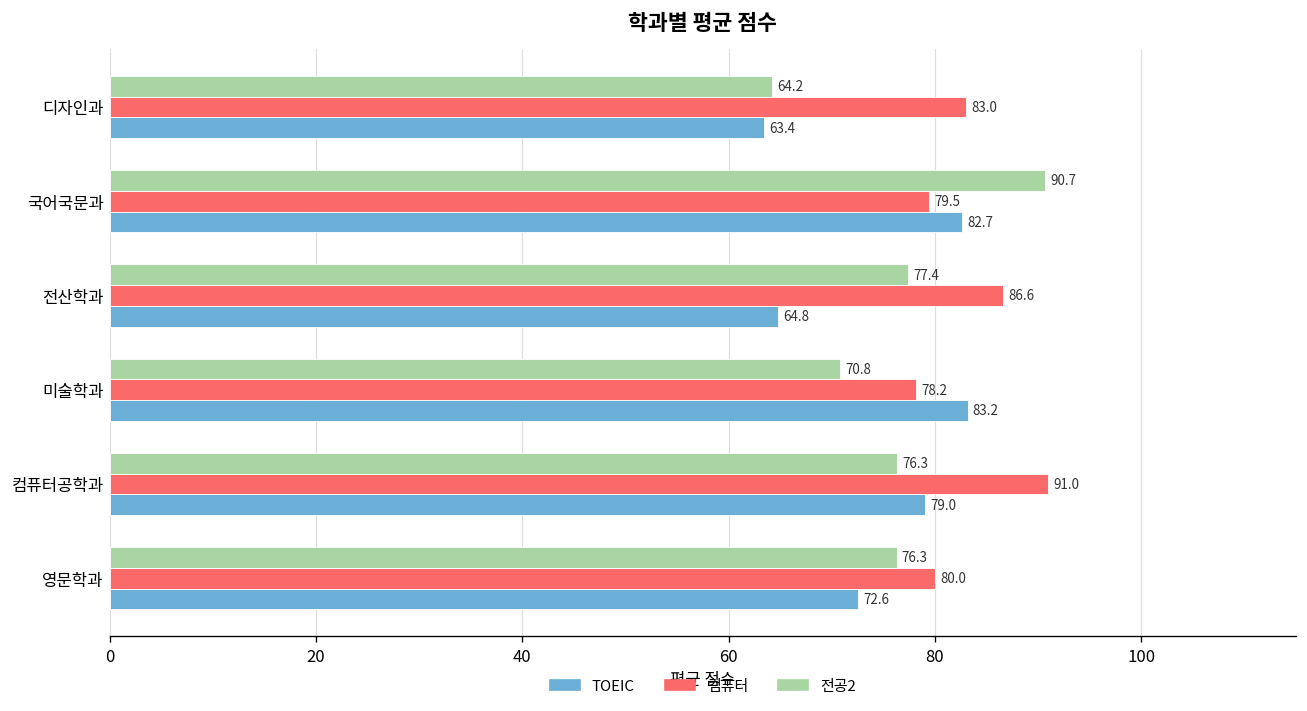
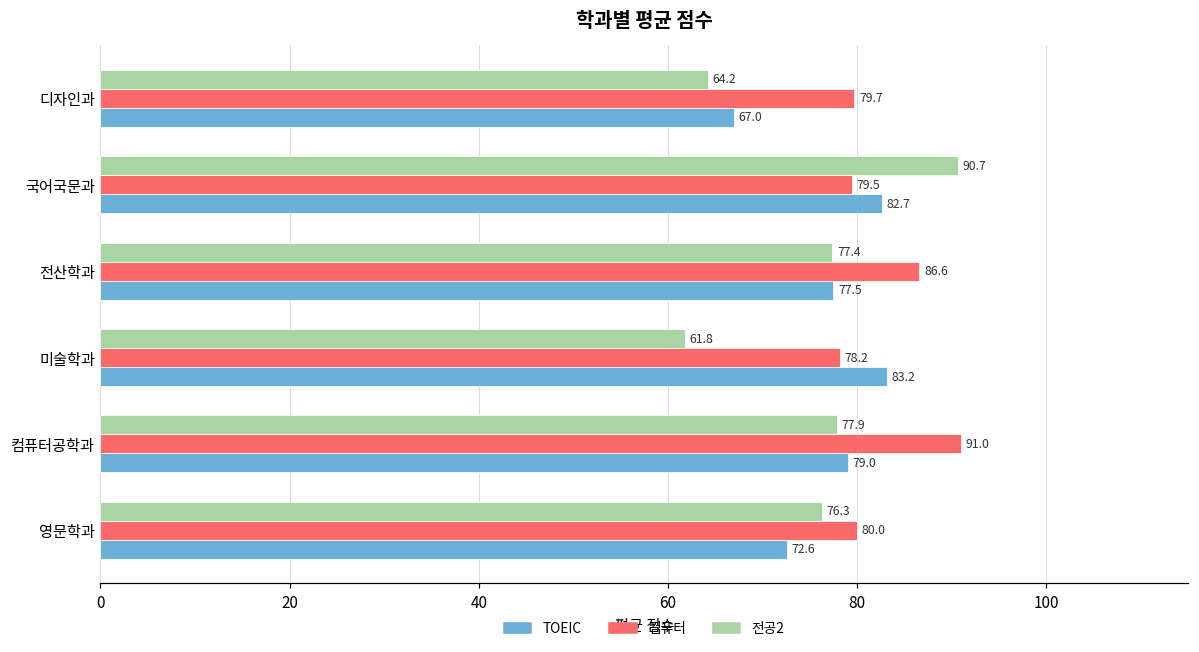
컴퓨터, 디자인과: 83.0 -> 79.7
TOEIC, 디자인과: 63.4 -> 67.0
TOEIC, 전산학과: 64.8 -> 77.5
전공2, 미술학과: 70.8 -> 61.8
전공2, 컴퓨터공학과: 76.3 -> 77.9
